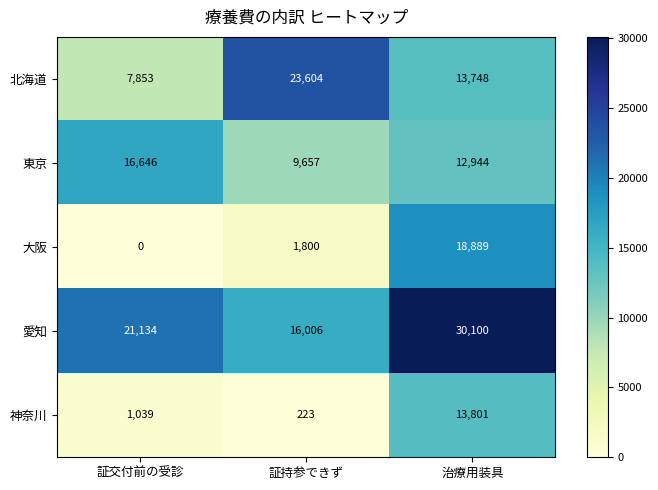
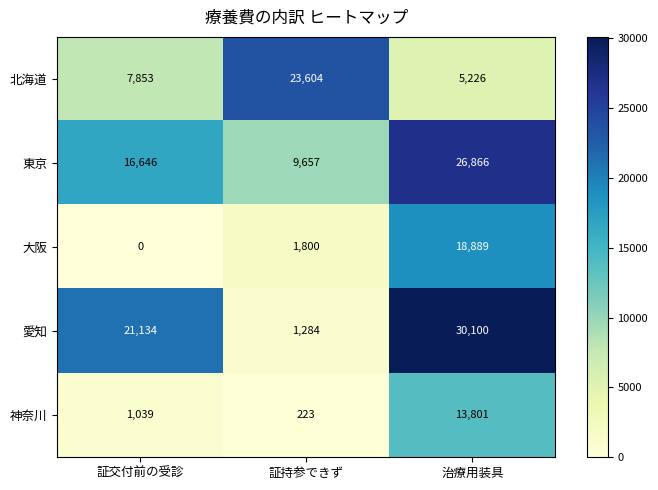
北海道, 治療用装具: 13,748 -> 5,226
東京, 治療用装具: 12,944 -> 26,866
愛知, 証持参できず: 16,006 -> 1,284
